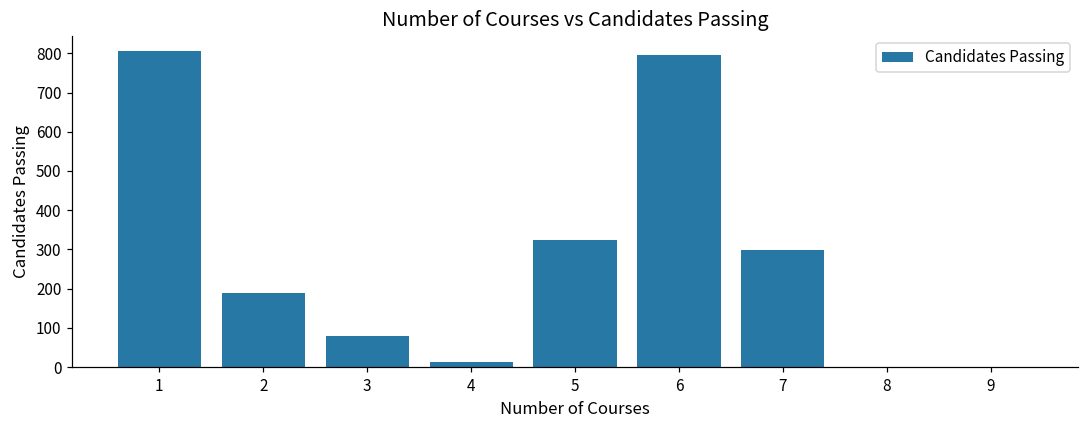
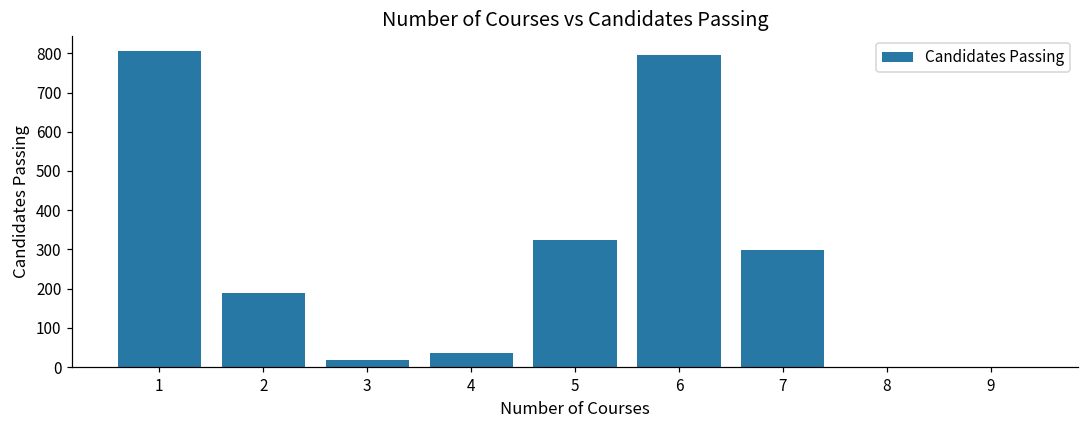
3: 80 -> 20
4: 10 -> 40
